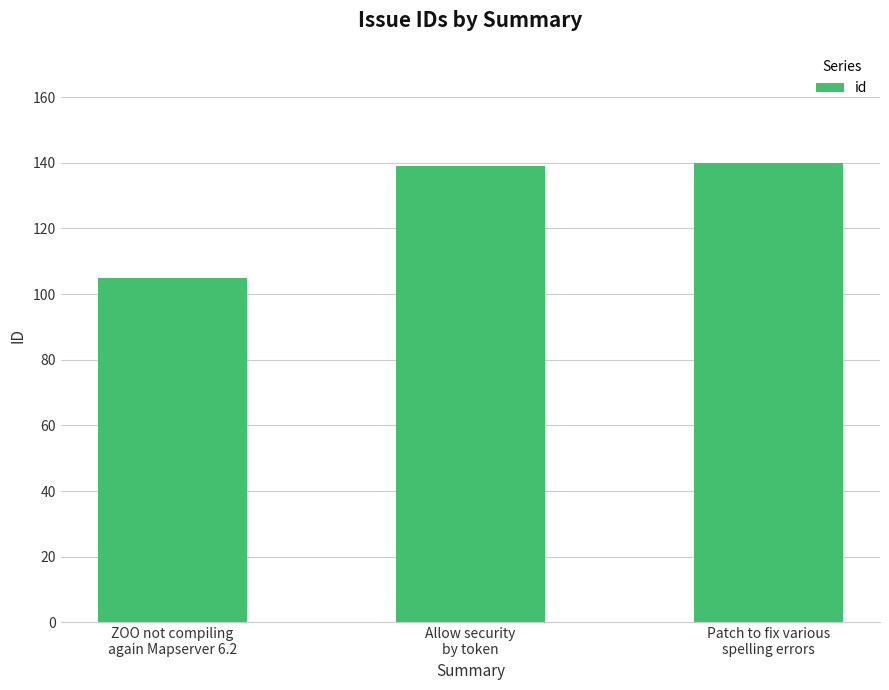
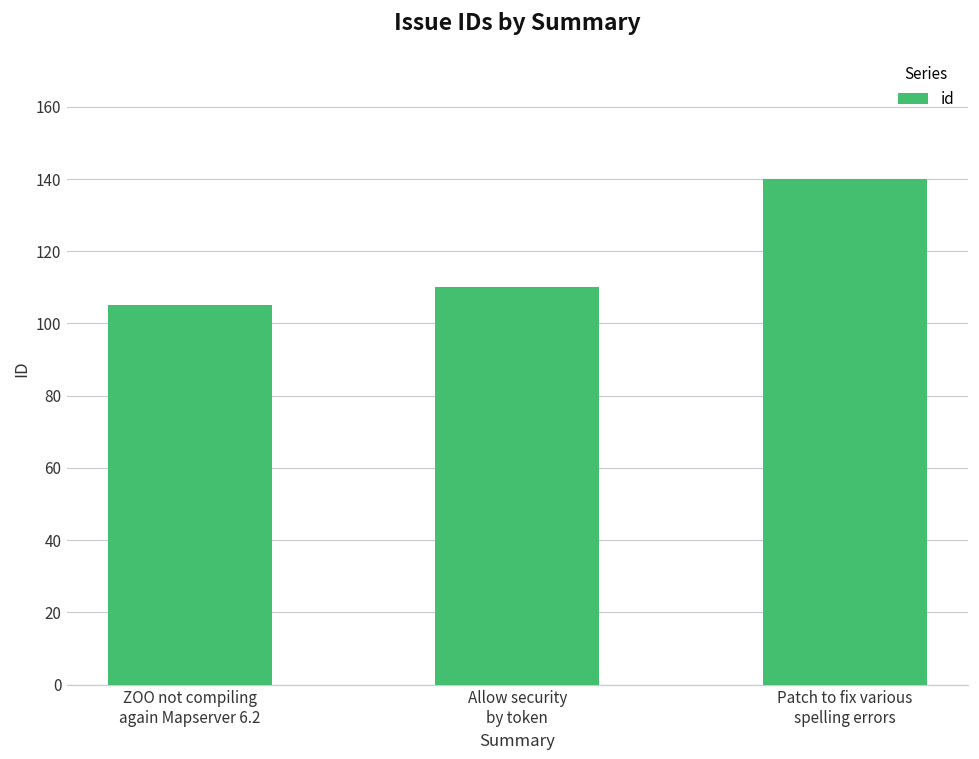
Allow security by token: 139 -> 110
